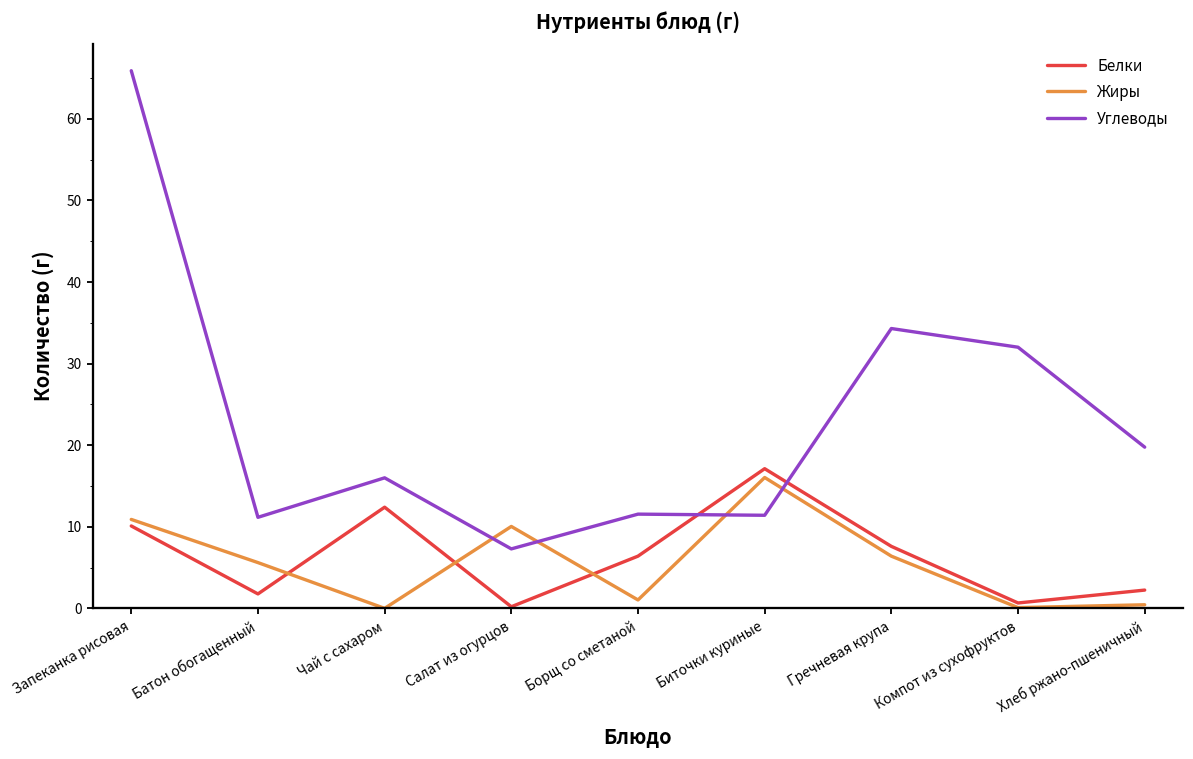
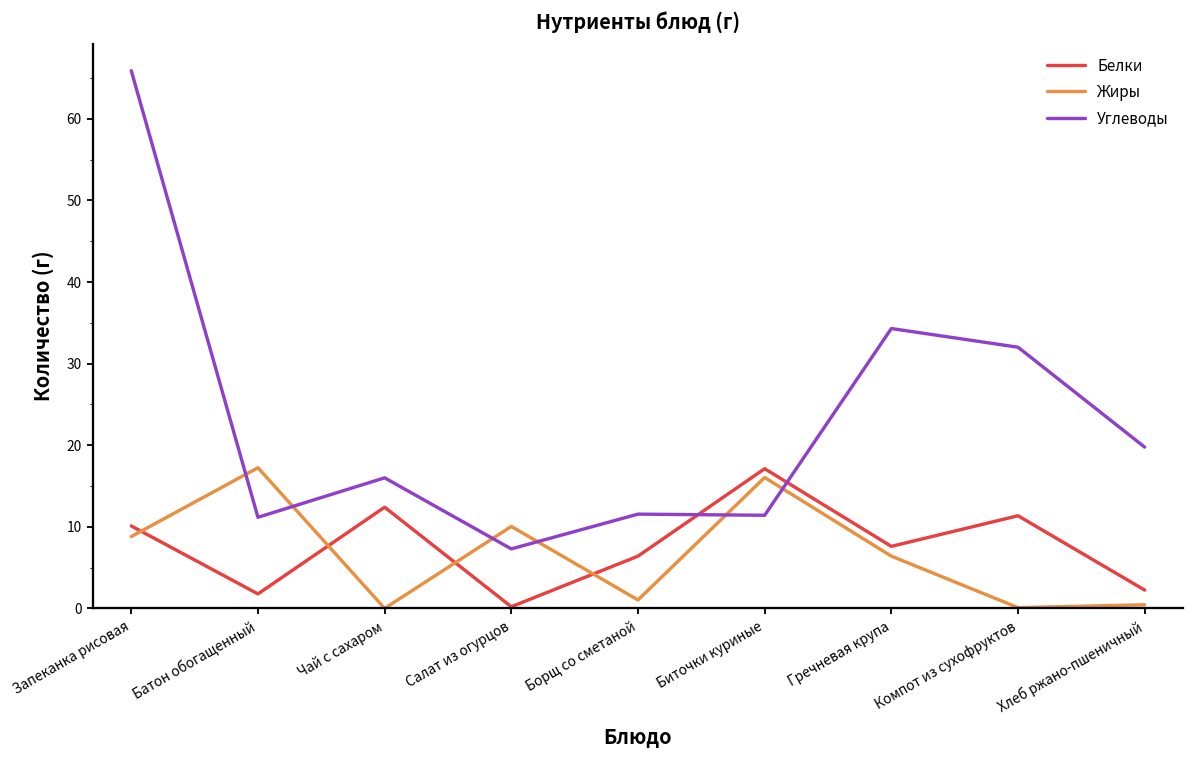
Жиры, Запеканка рисовая: 11 -> 9
Жиры, Батон обогащенный: 6 -> 17
Белки, Компот из сухофруктов: 1 -> 11
